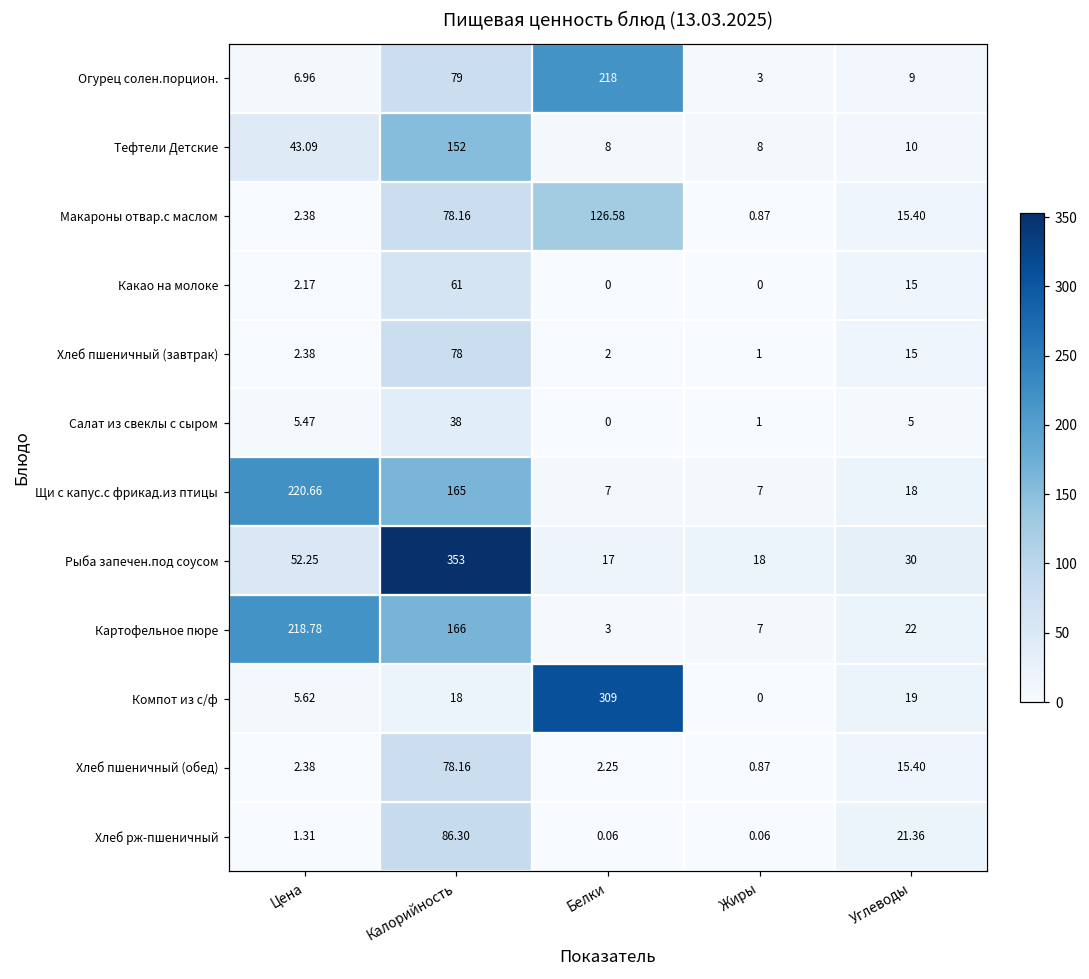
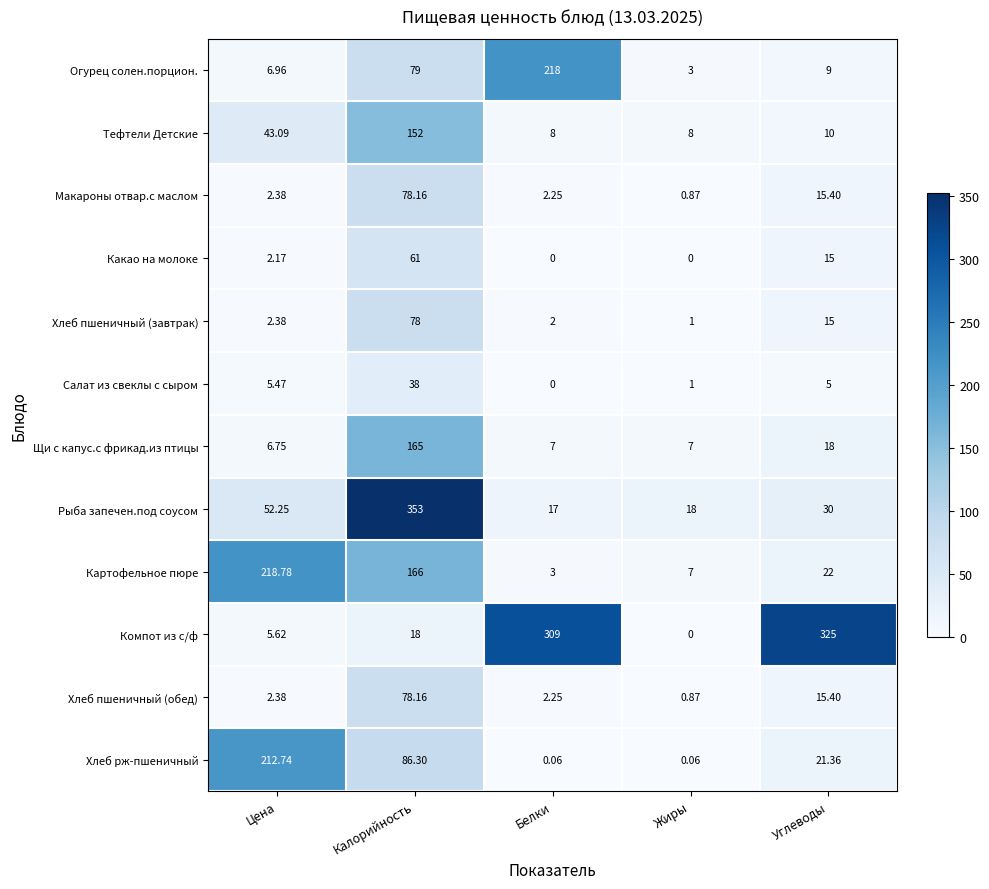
Макароны отвар.с маслом, Белки: 126.58 -> 2.25
Щи с капус.с фрикад.из птицы, Цена: 220.66 -> 6.75
Компот из с/ф, Углеводы: 19 -> 325
Хлеб рж-пшеничный, Цена: 1.31 -> 212.74
